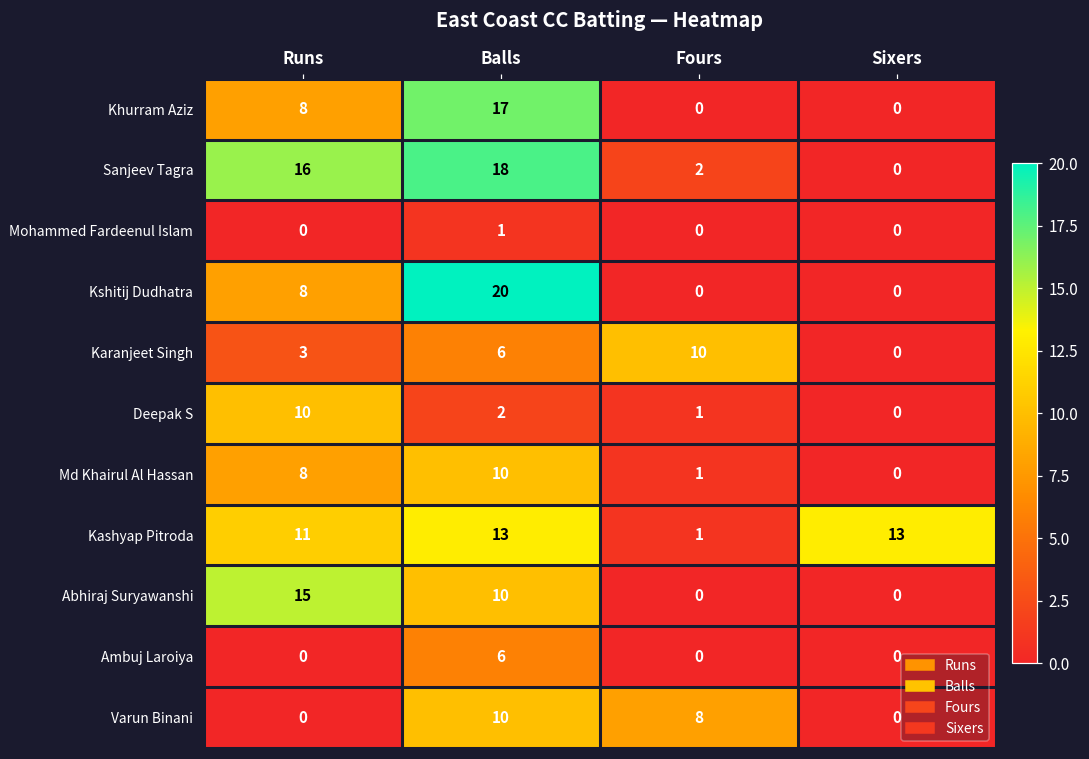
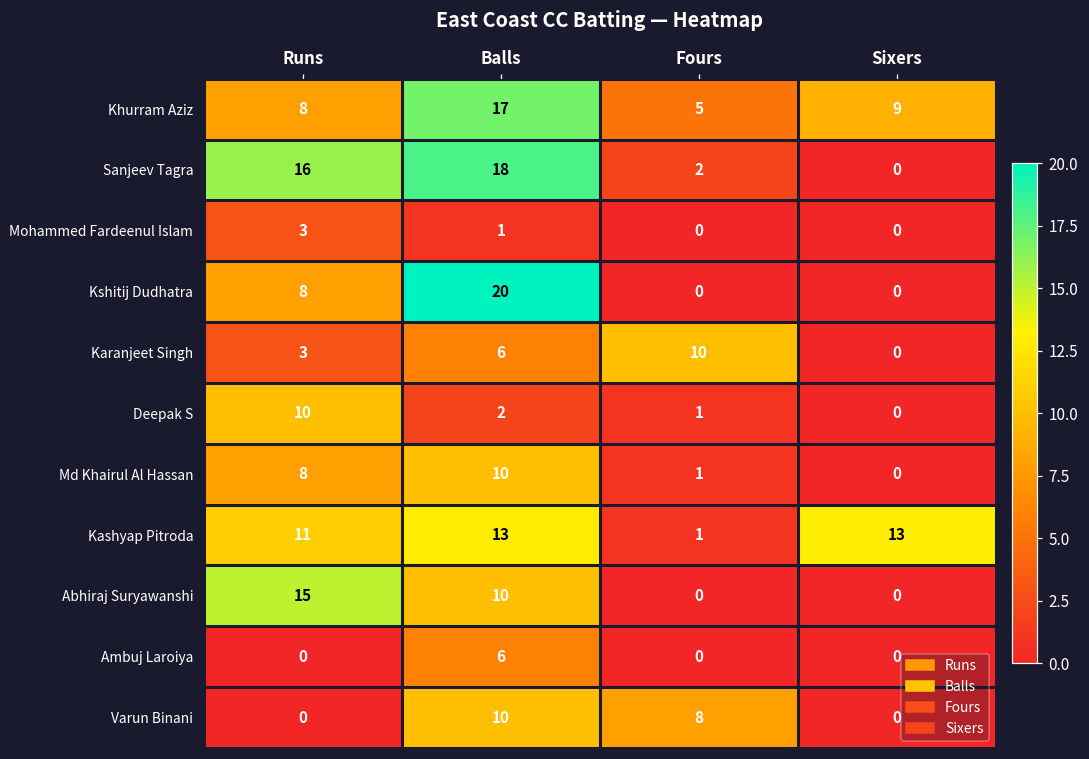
Khurram Aziz, Fours: 0 -> 5
Khurram Aziz, Sixers: 0 -> 9
Mohammed Fardeenul Islam, Runs: 0 -> 3
